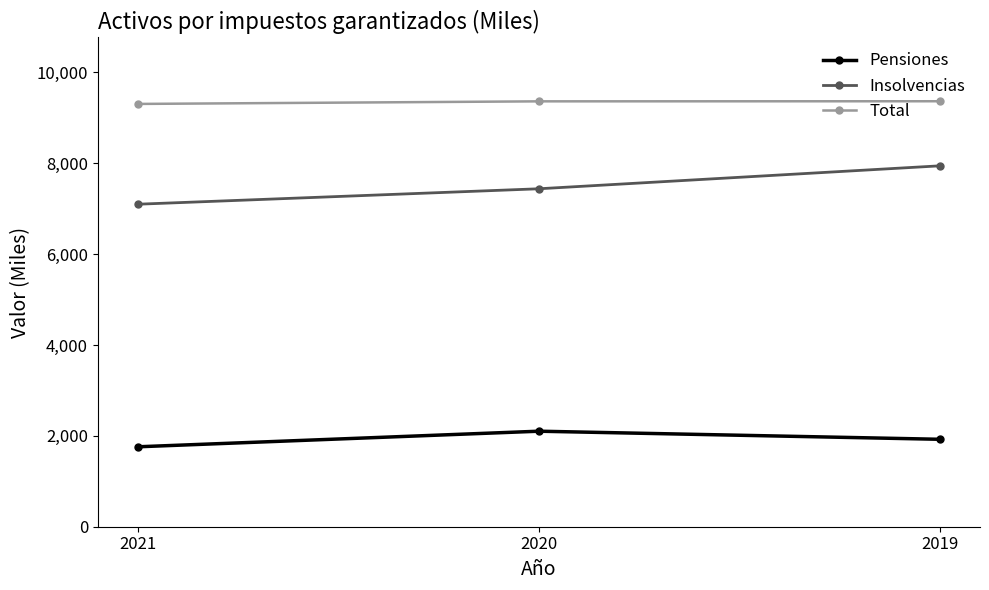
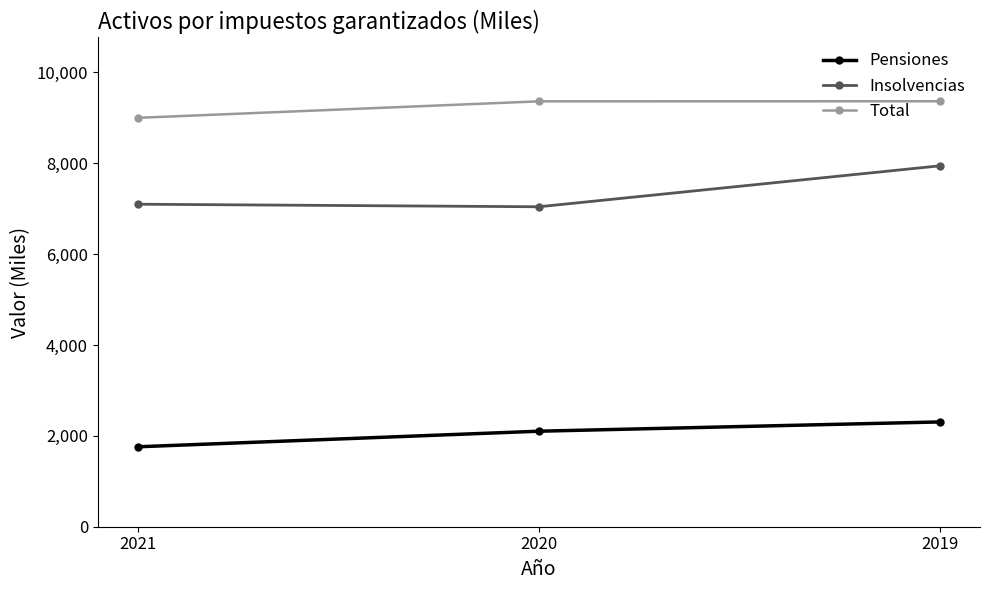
Total, 2021: 9,300 -> 9,000
Insolvencias, 2020: 7,400 -> 7,000
Pensiones, 2019: 1,900 -> 2,300
